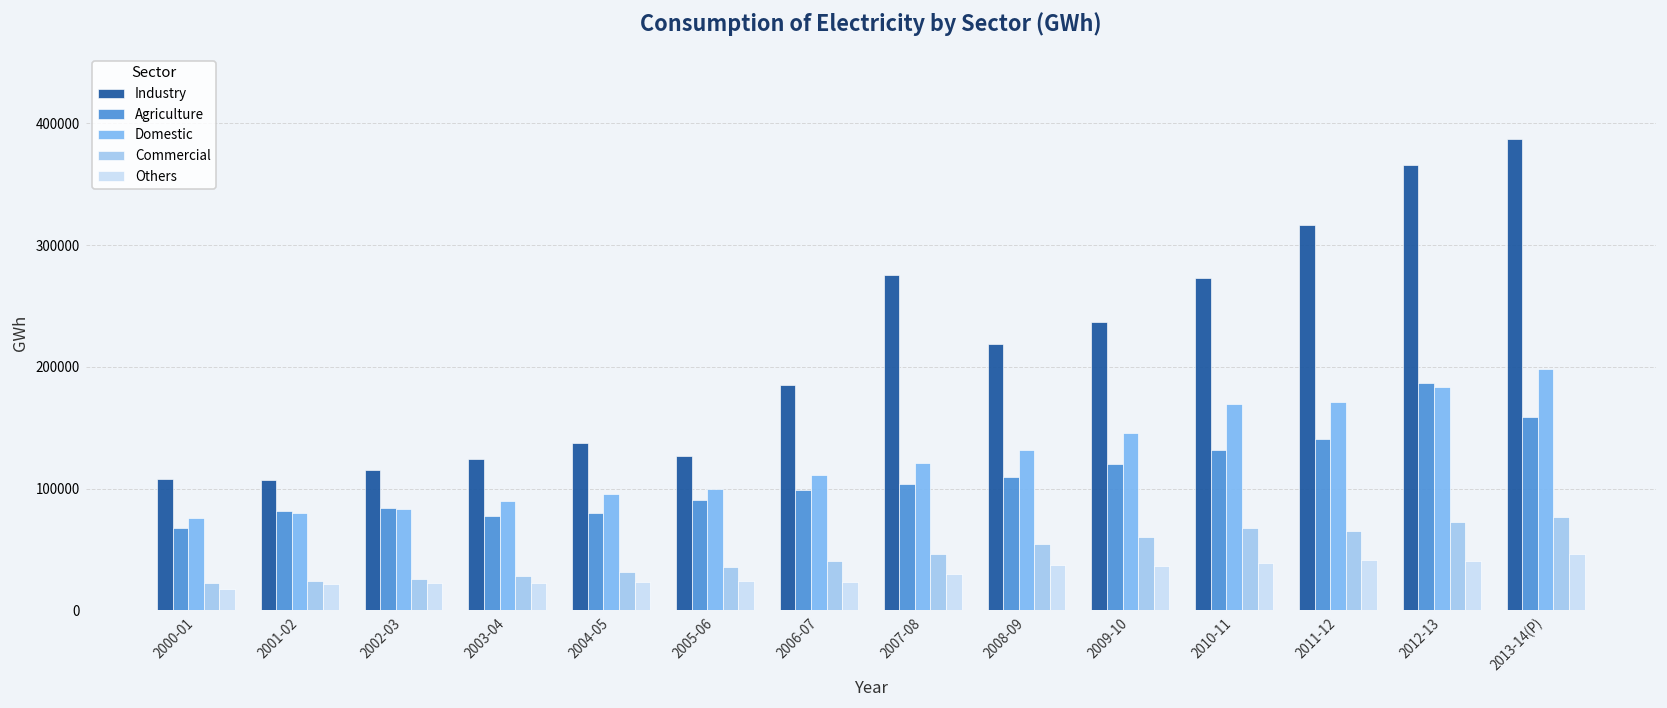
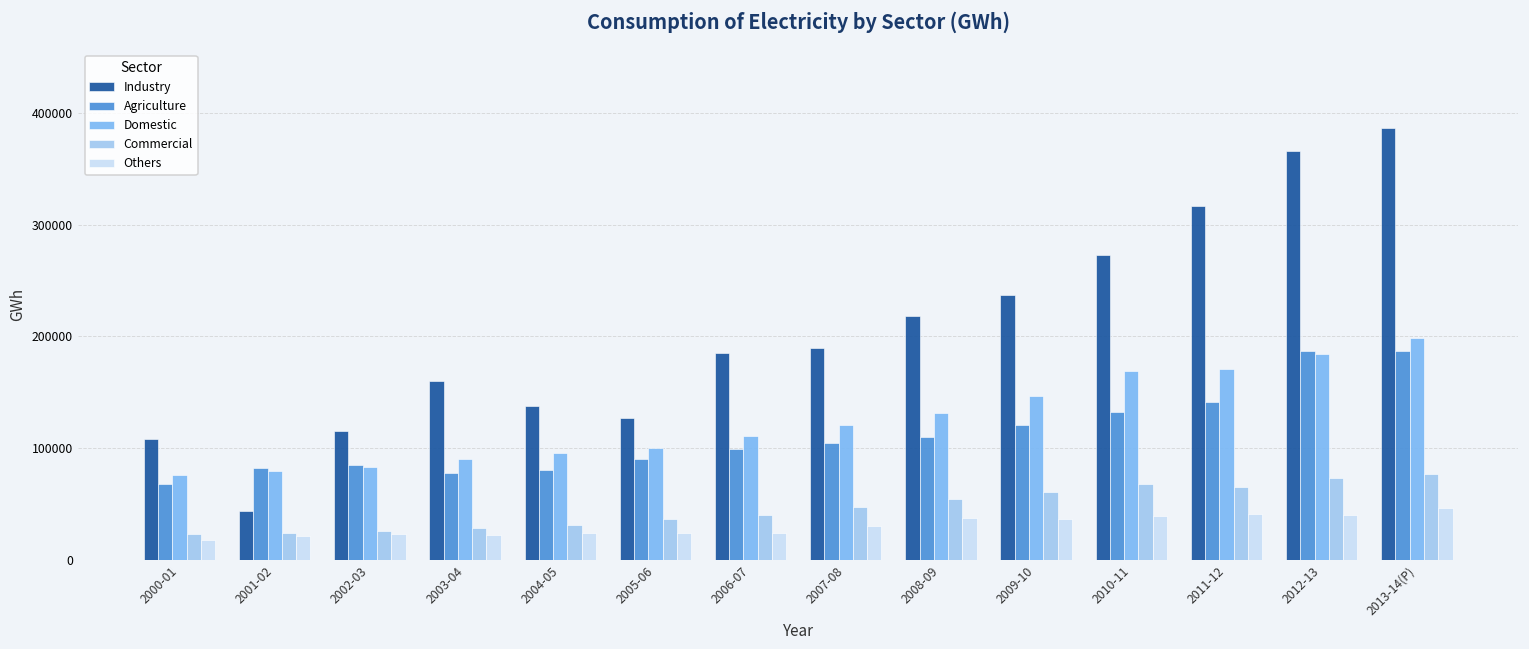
Industry, 2001-02: 107000 -> 43000
Industry, 2003-04: 125000 -> 160000
Industry, 2007-08: 276000 -> 189000
Agriculture, 2013-14(P): 159000 -> 187000
